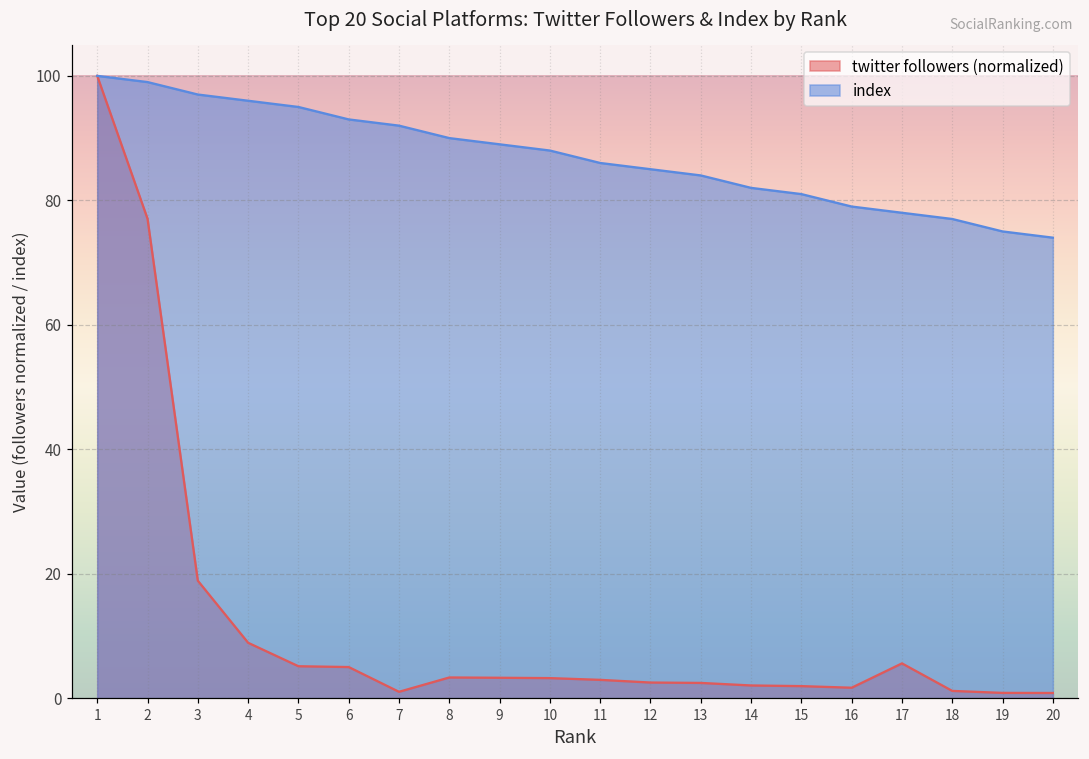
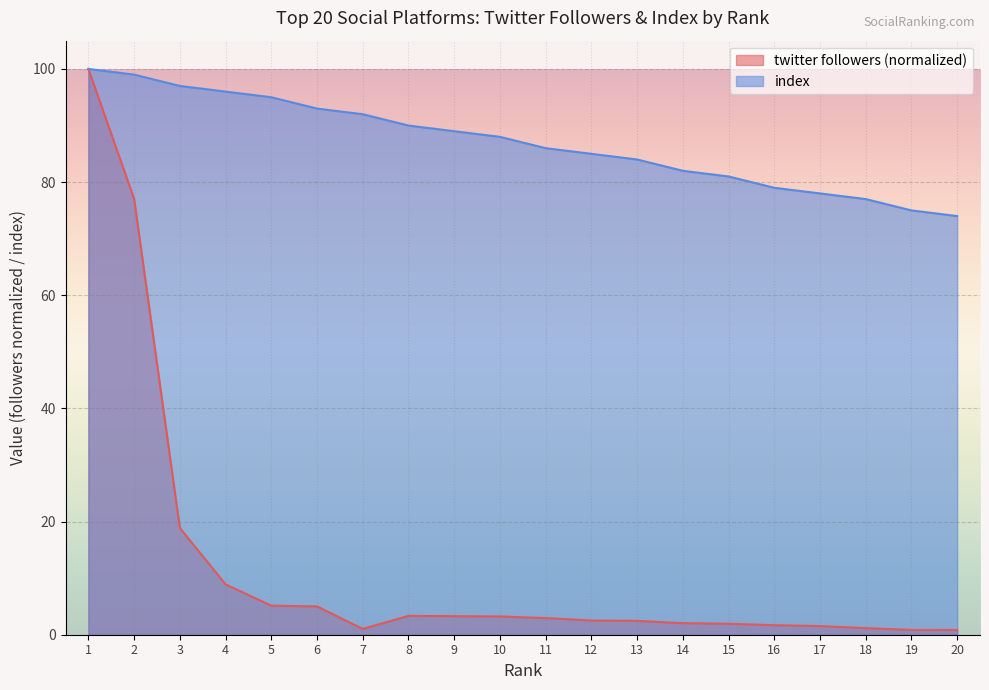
twitter followers (normalized), 17: 6 -> 2
